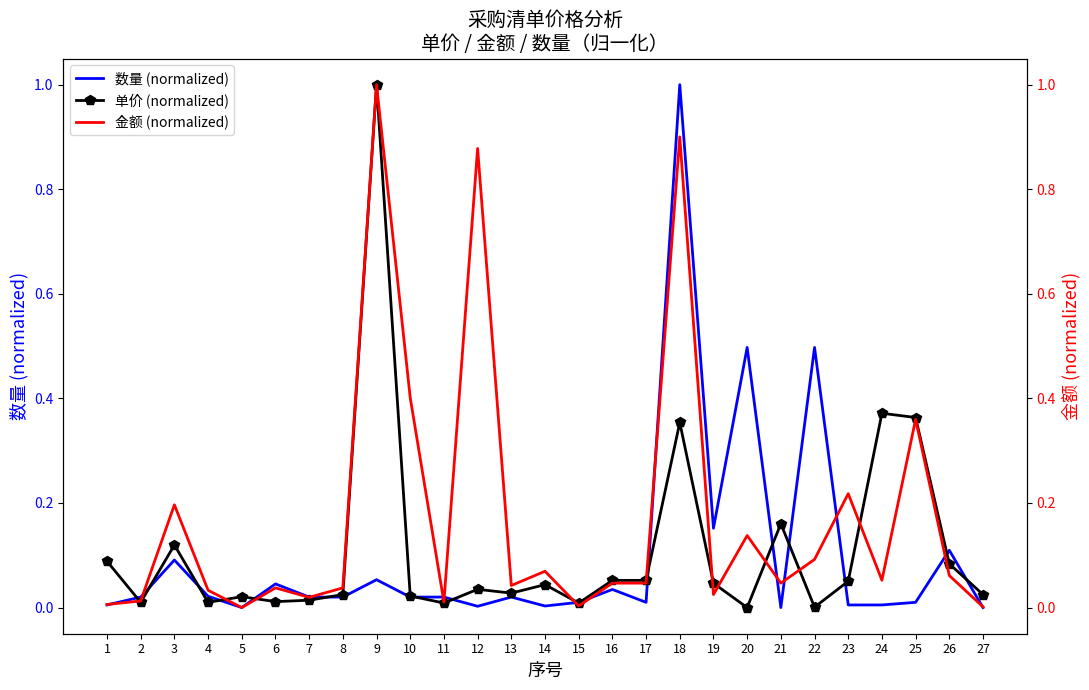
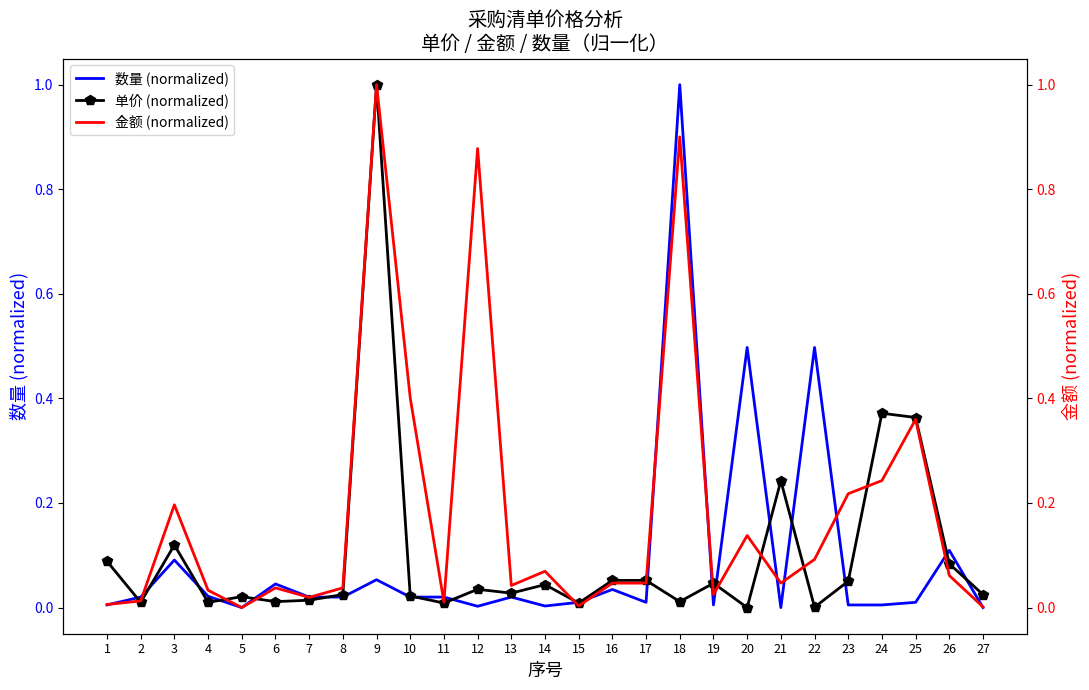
单价 (normalized), 18: 0.35 -> 0.01
数量 (normalized), 19: 0.15 -> 0.01
单价 (normalized), 21: 0.16 -> 0.24
金额 (normalized), 24: 0.05 -> 0.24
